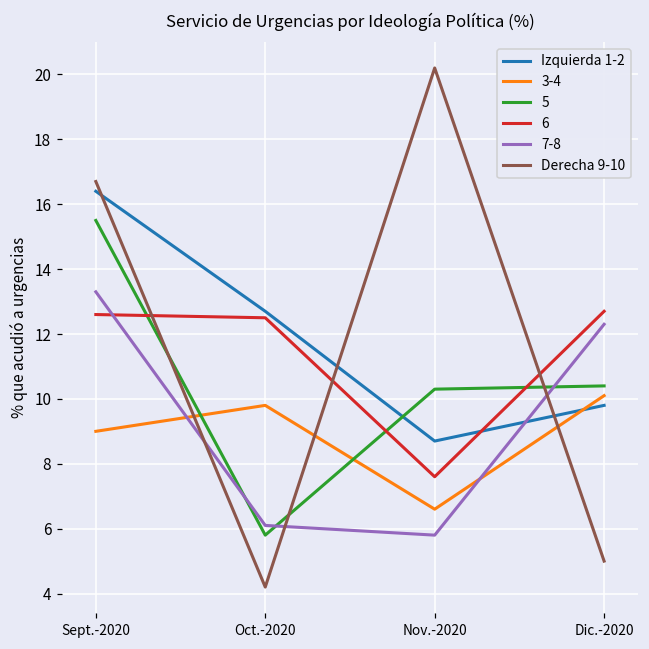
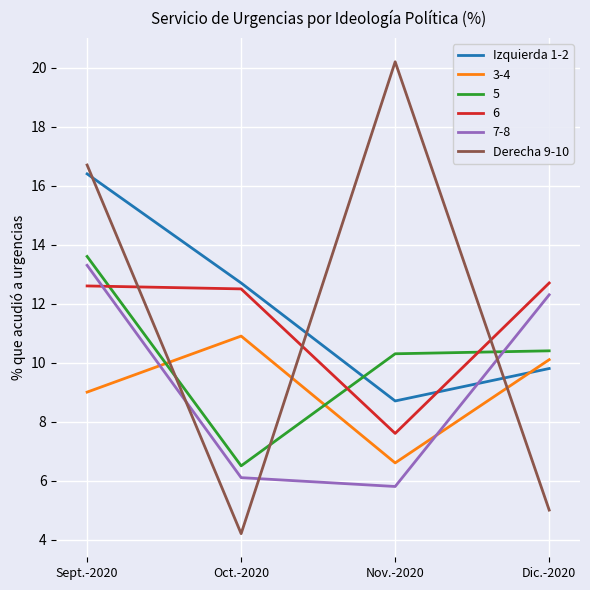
5, Sept.-2020: 15.5 -> 13.6
3-4, Oct.-2020: 9.8 -> 10.9
5, Oct.-2020: 5.8 -> 6.5
